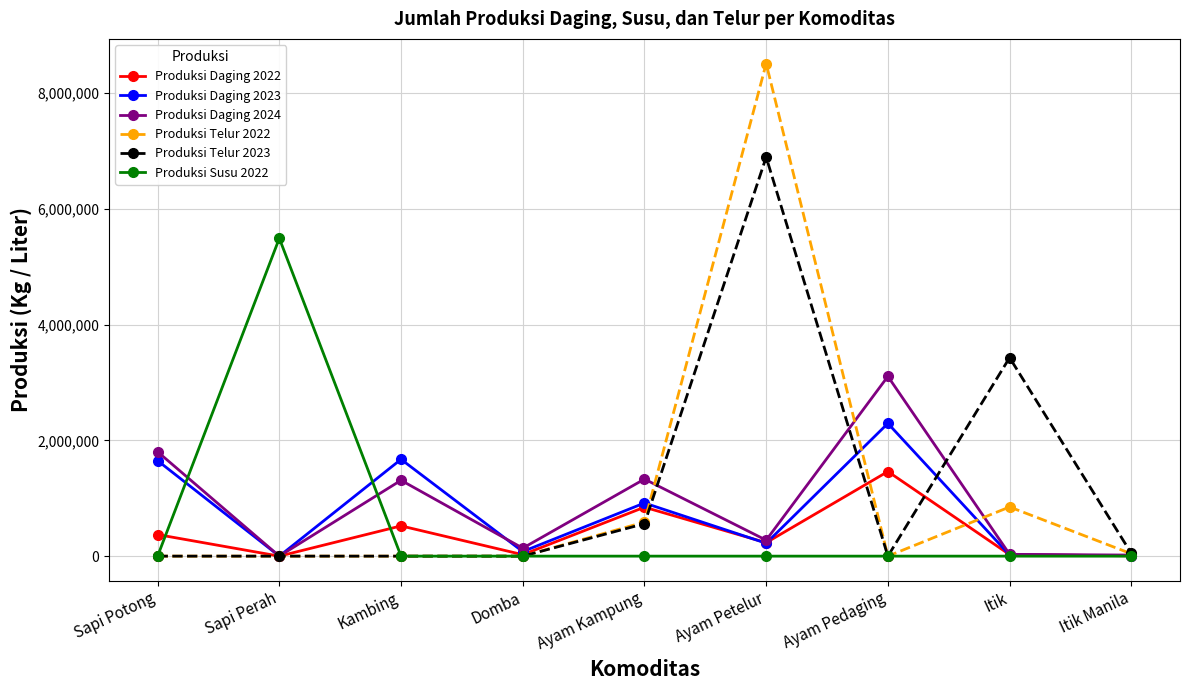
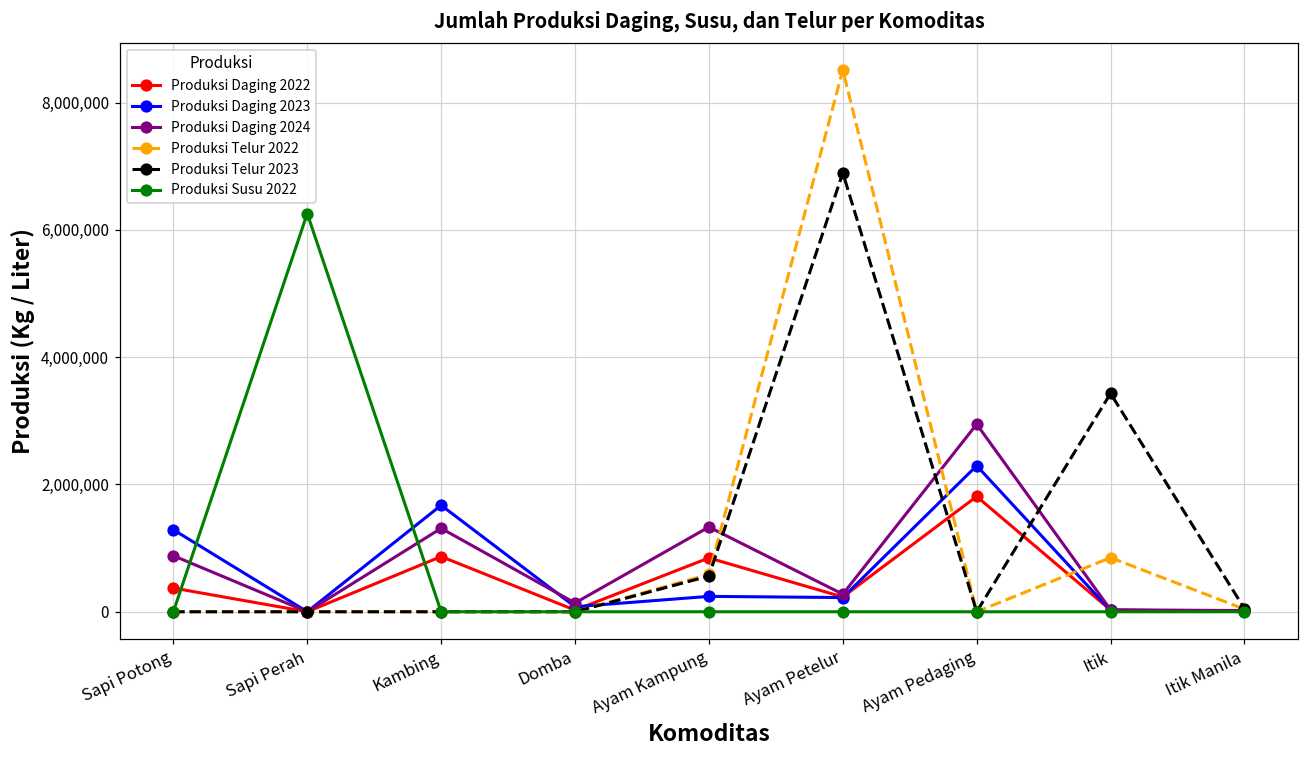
Produksi Daging 2023, Sapi Potong: 1,700,000 -> 1,300,000
Produksi Daging 2024, Sapi Potong: 1,800,000 -> 900,000
Produksi Susu 2022, Sapi Perah: 5,500,000 -> 6,300,000
Produksi Daging 2022, Kambing: 500,000 -> 900,000
Produksi Daging 2023, Ayam Kampung: 900,000 -> 200,000
Produksi Daging 2022, Ayam Pedaging: 1,500,000 -> 1,800,000
Produksi Daging 2024, Ayam Pedaging: 3,100,000 -> 2,900,000
